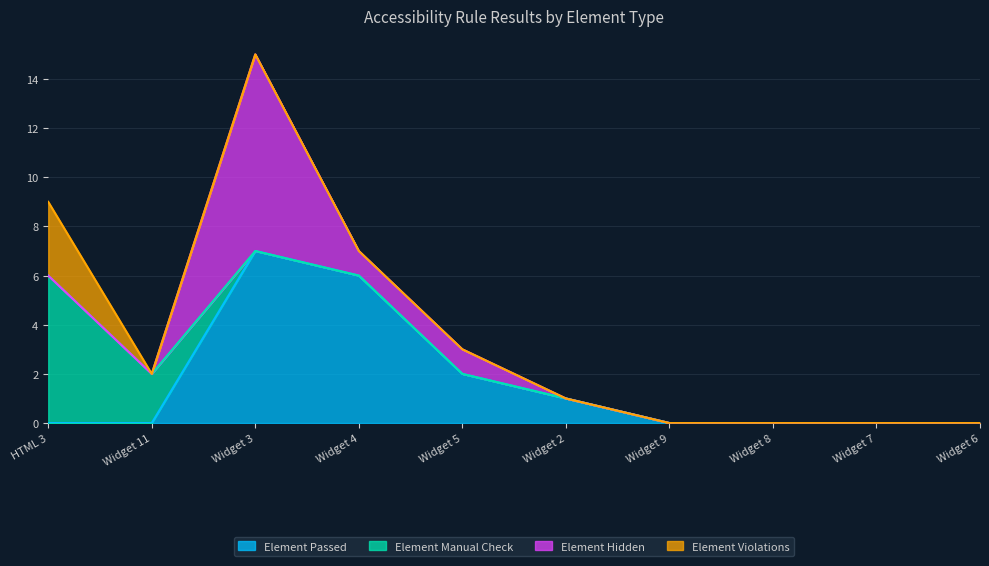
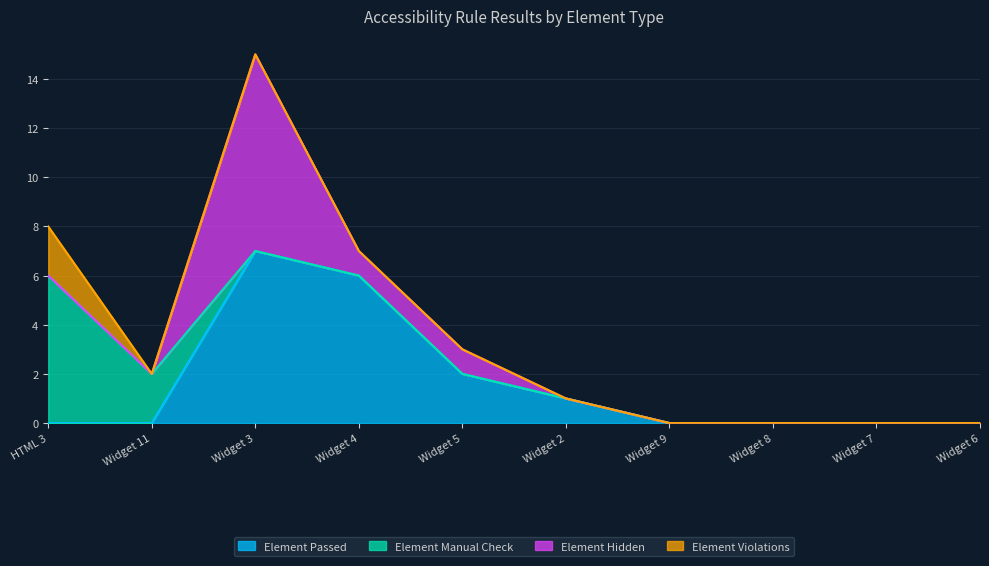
Element Violations, HTML 3: 3 -> 2
